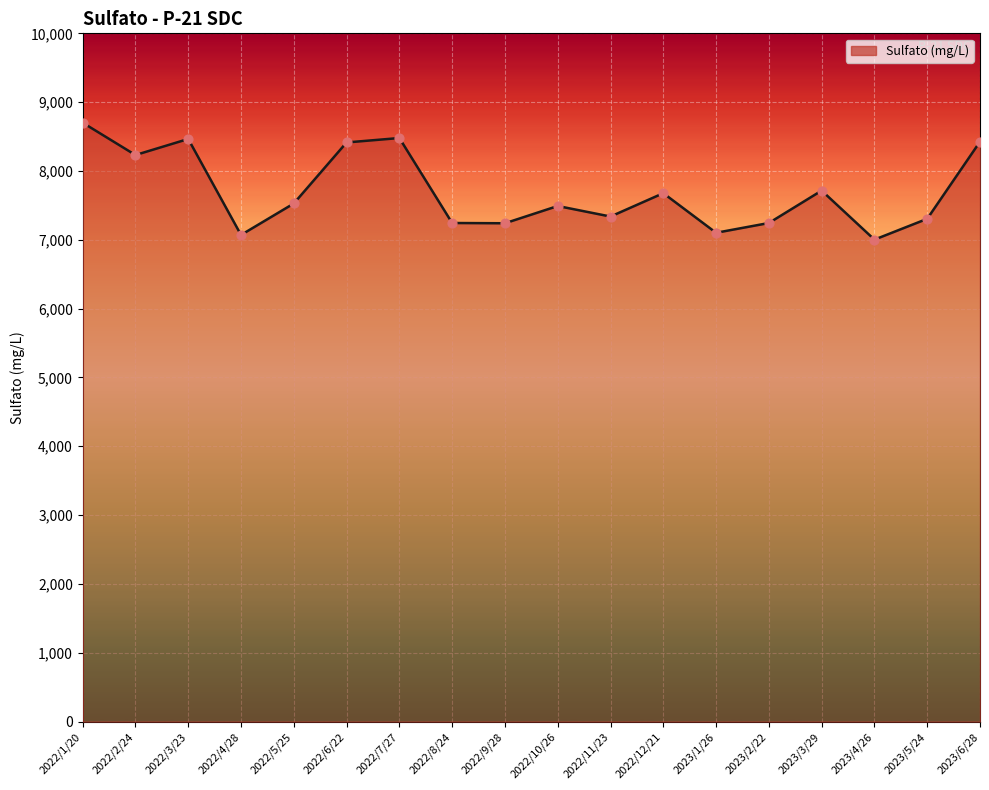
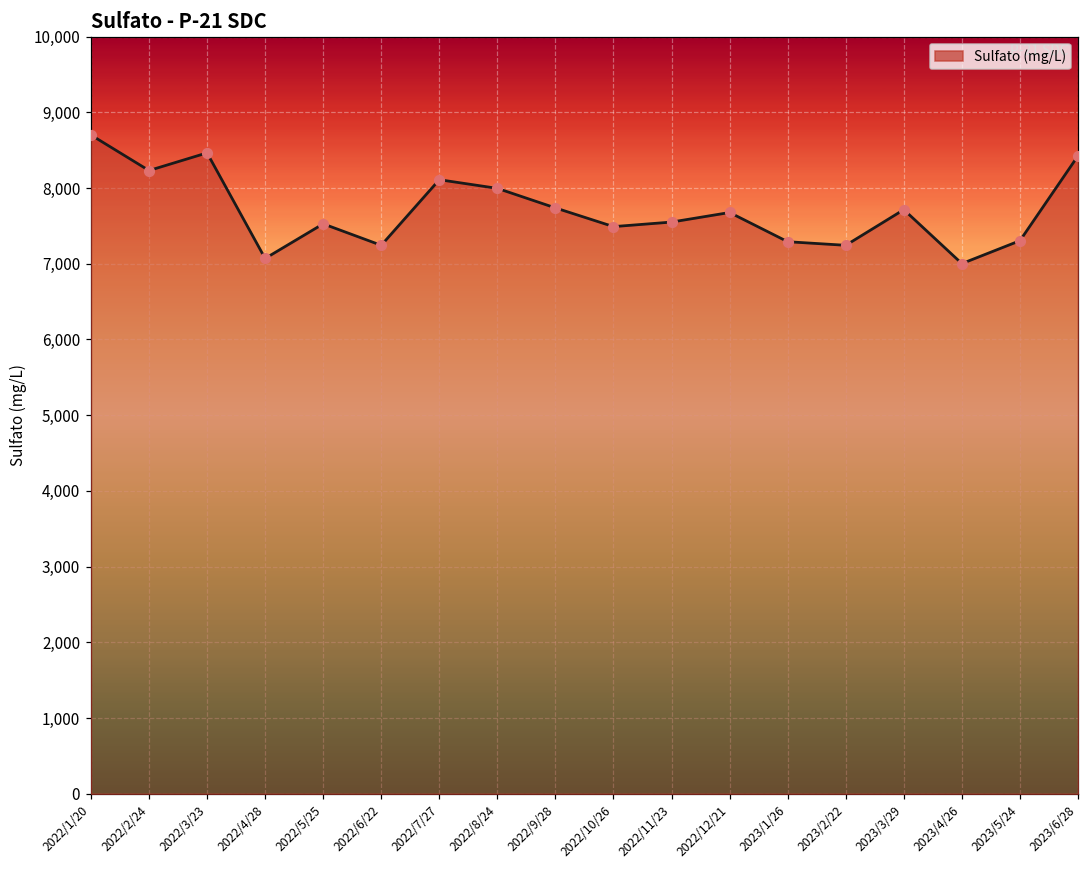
2022/6/22: 8,400 -> 7,200
2022/7/27: 8,500 -> 8,100
2022/8/24: 7,200 -> 8,000
2022/9/28: 7,200 -> 7,700
2022/11/23: 7,300 -> 7,600
2023/1/26: 7,100 -> 7,300
